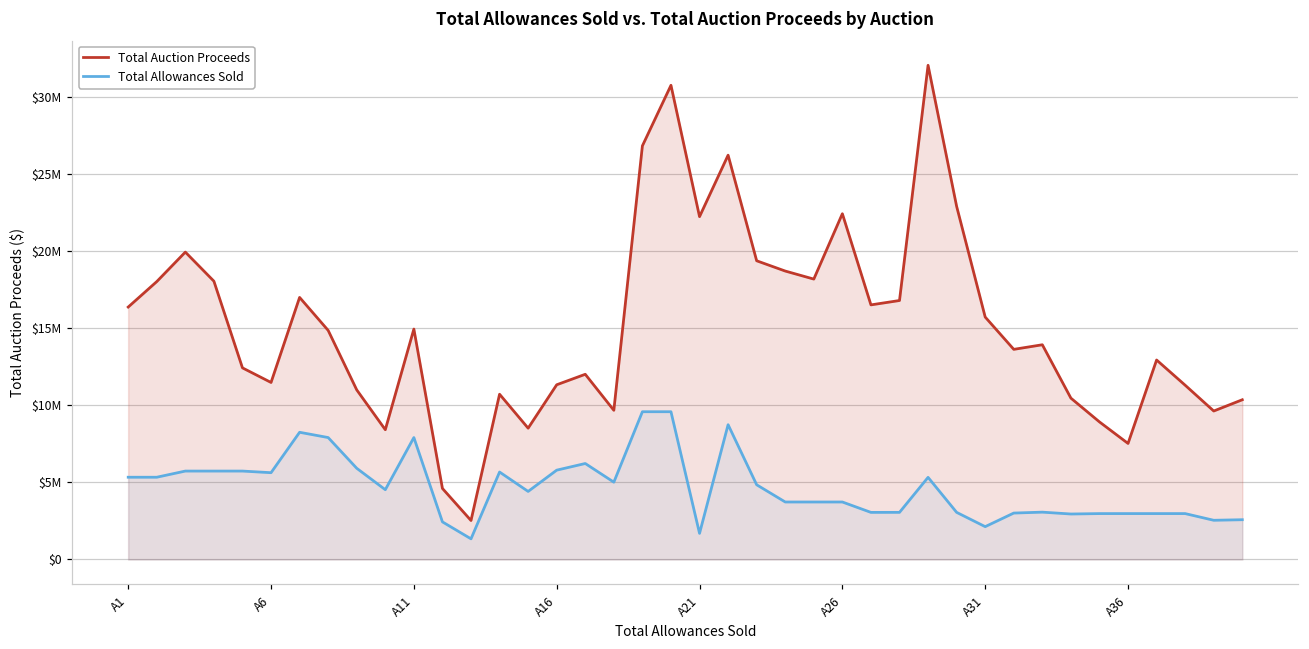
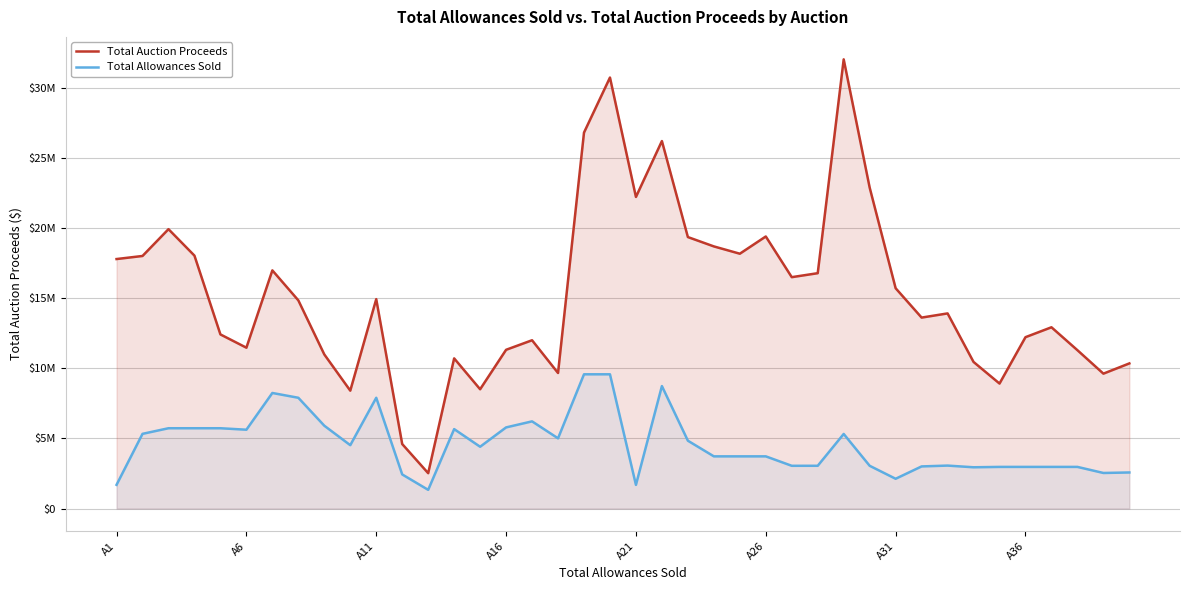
Total Auction Proceeds, A1: $16400000 -> $17800000
Total Allowances Sold, A1: $5300000 -> $1700000
Total Auction Proceeds, A26: $22400000 -> $19400000
Total Auction Proceeds, A36: $7500000 -> $12200000
